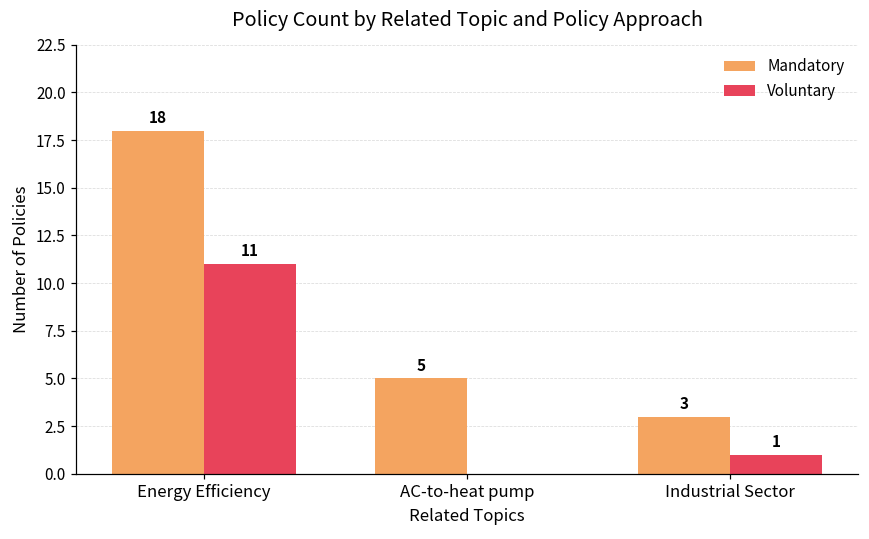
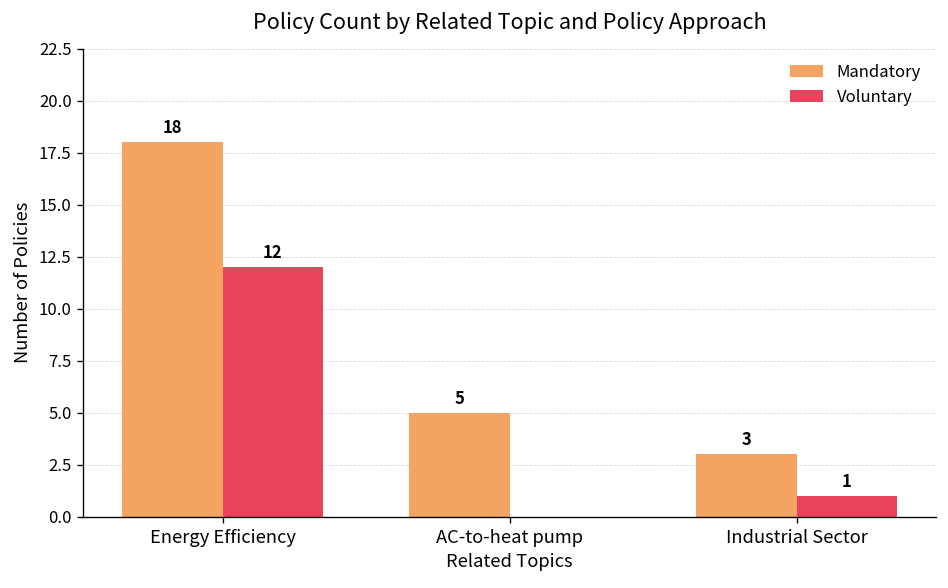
Voluntary, Energy Efficiency: 11 -> 12
